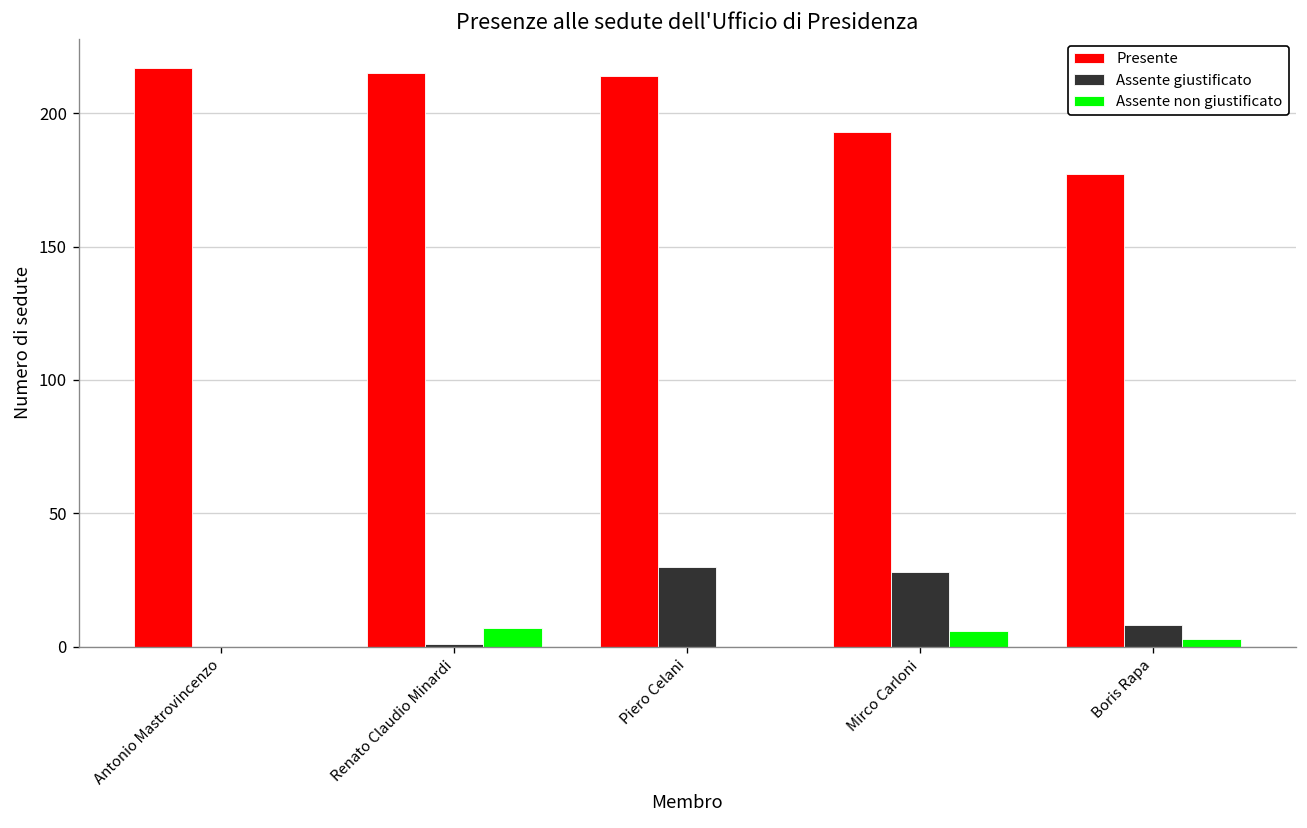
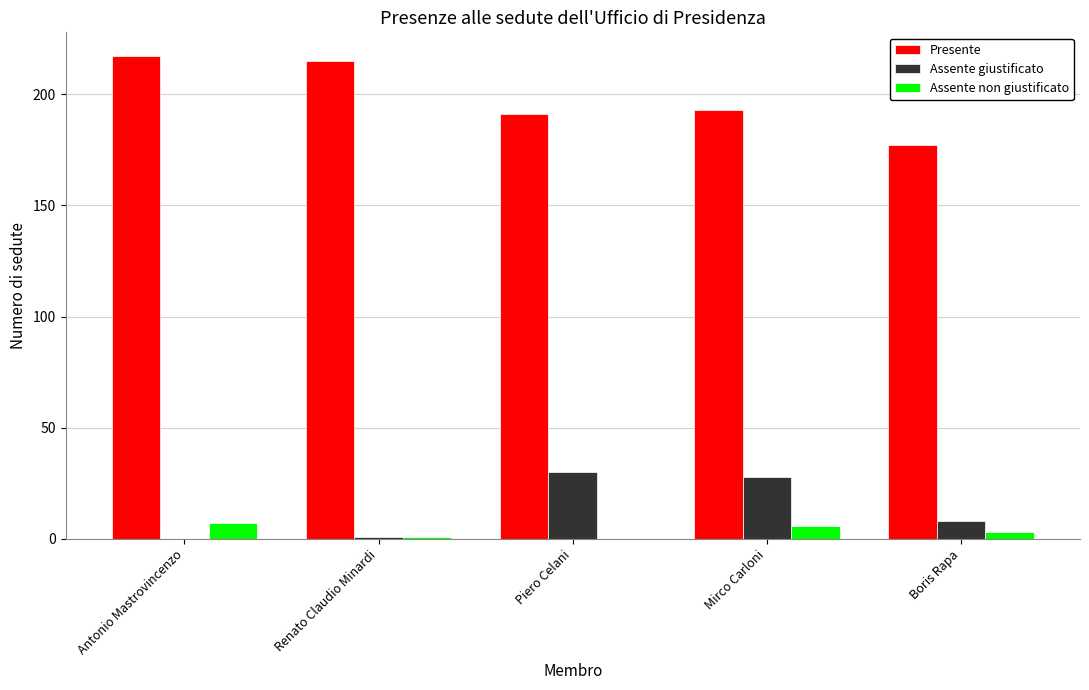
Assente non giustificato, Antonio Mastrovincenzo: 0 -> 7
Assente non giustificato, Renato Claudio Minardi: 7 -> 1
Presente, Piero Celani: 214 -> 191
